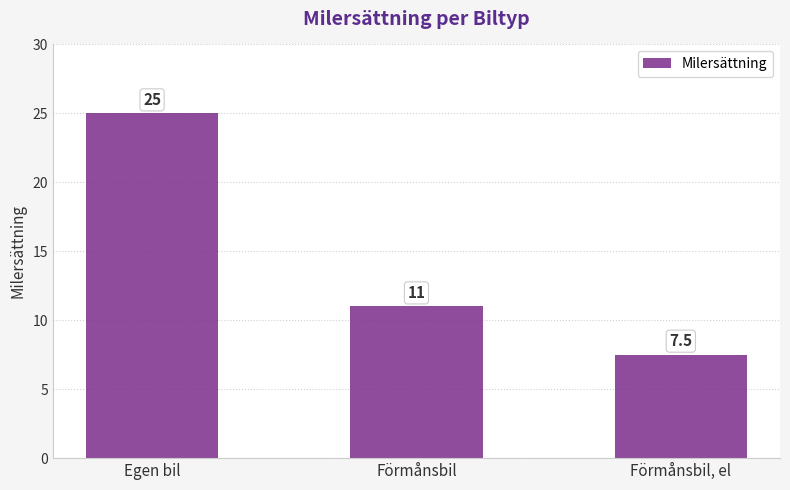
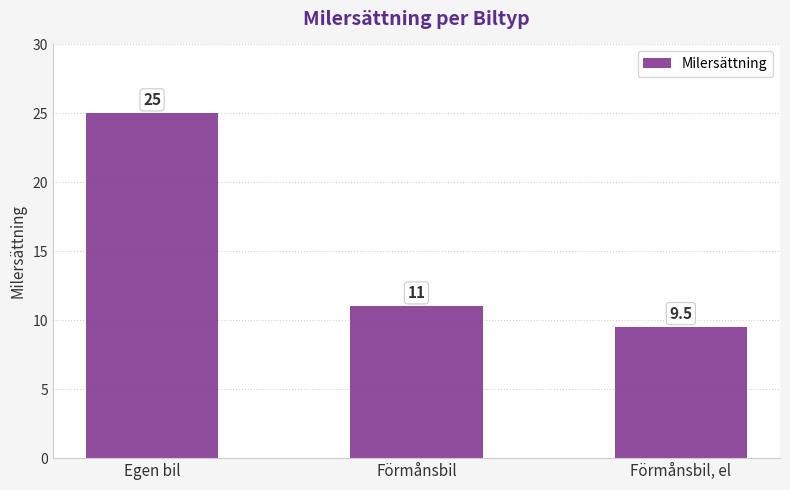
Förmånsbil, el: 7.5 -> 9.5
